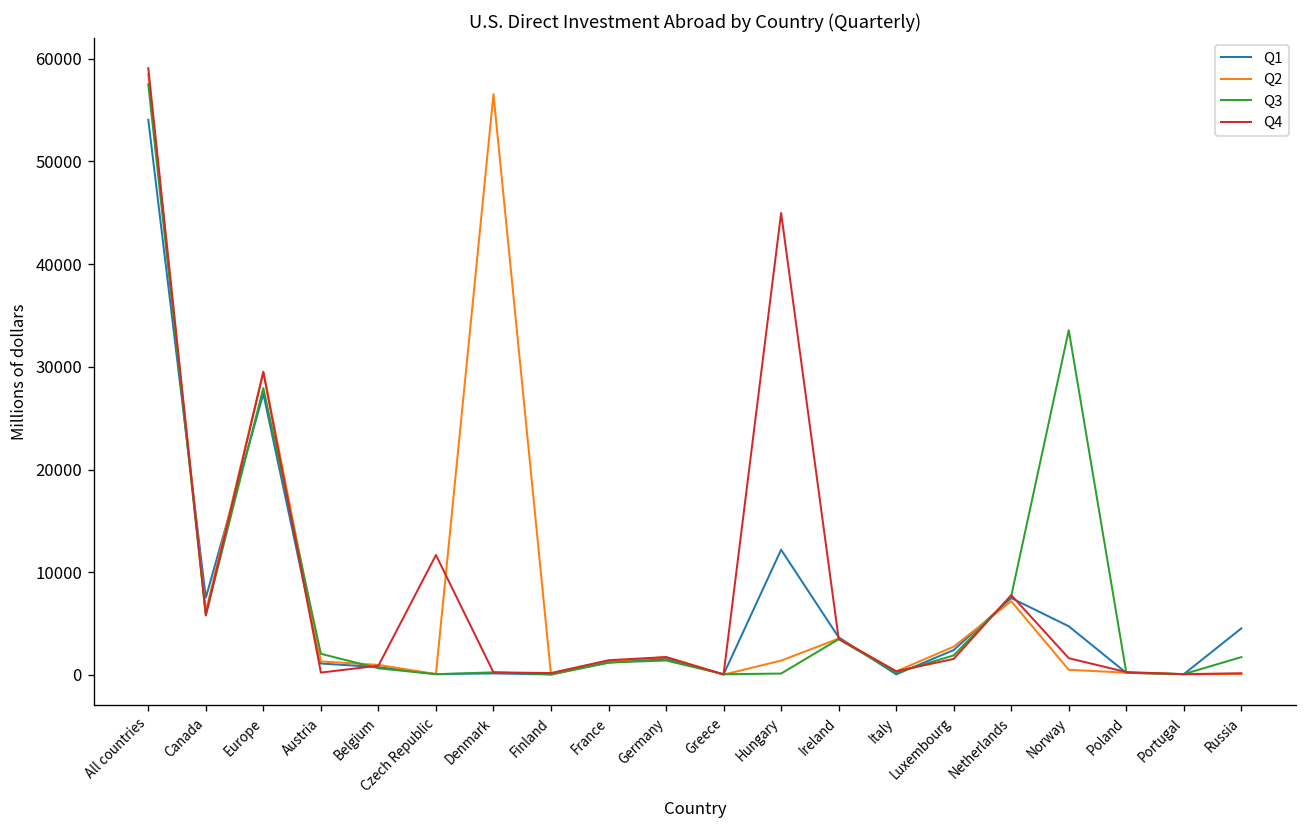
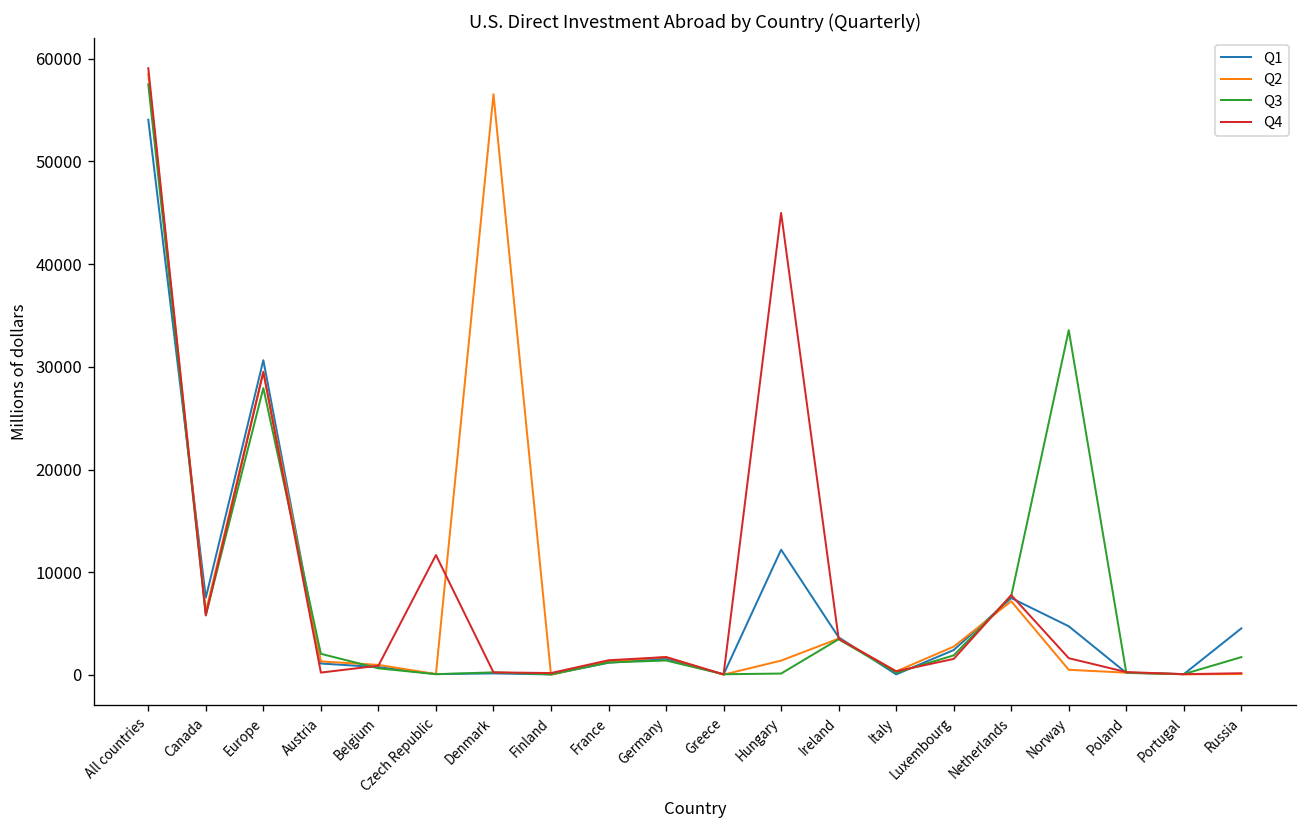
Q1, Europe: 27000 -> 31000
